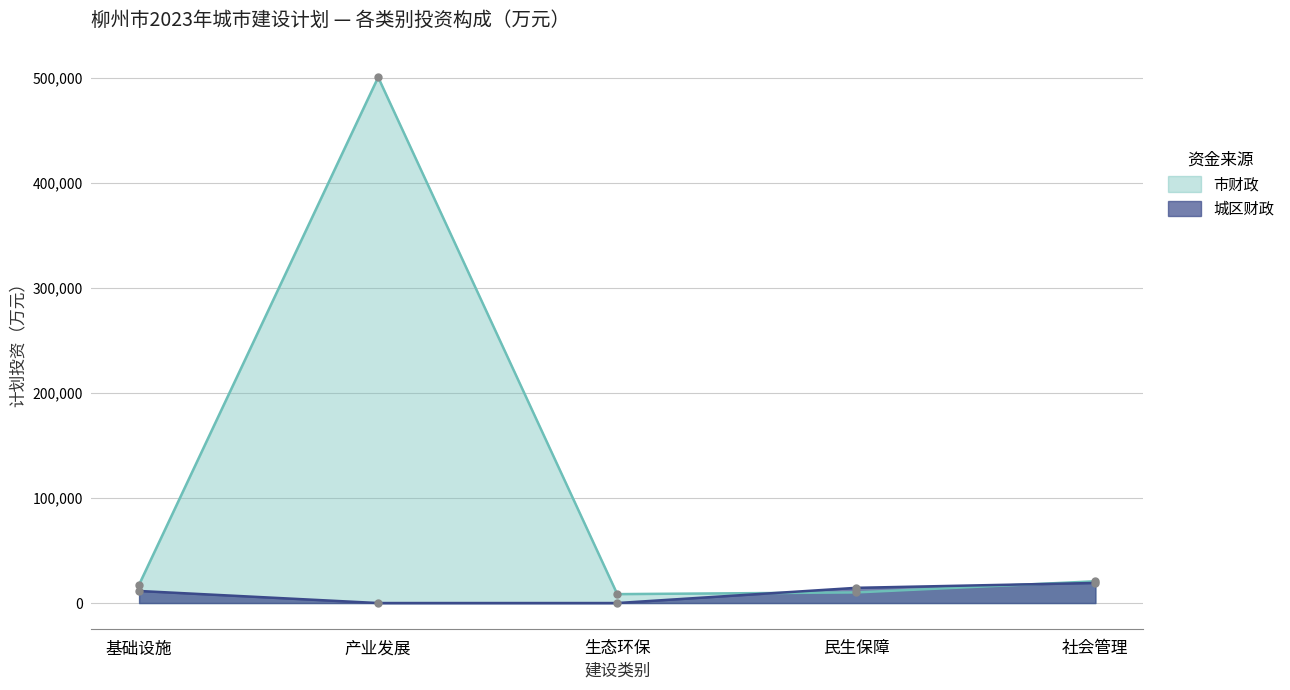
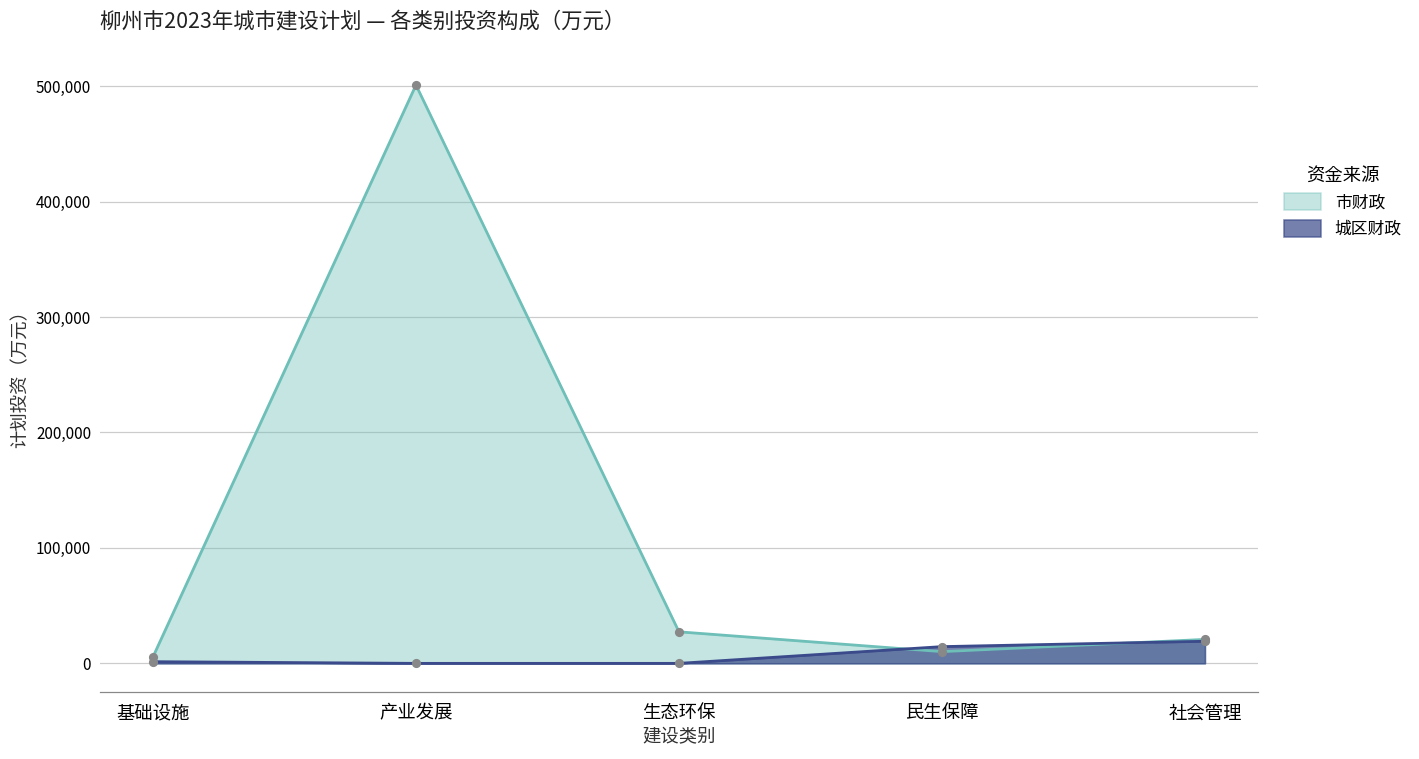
市财政, 基础设施: 18,000 -> 6,000
城区财政, 基础设施: 12,000 -> 1,000
市财政, 生态环保: 9,000 -> 27,000
